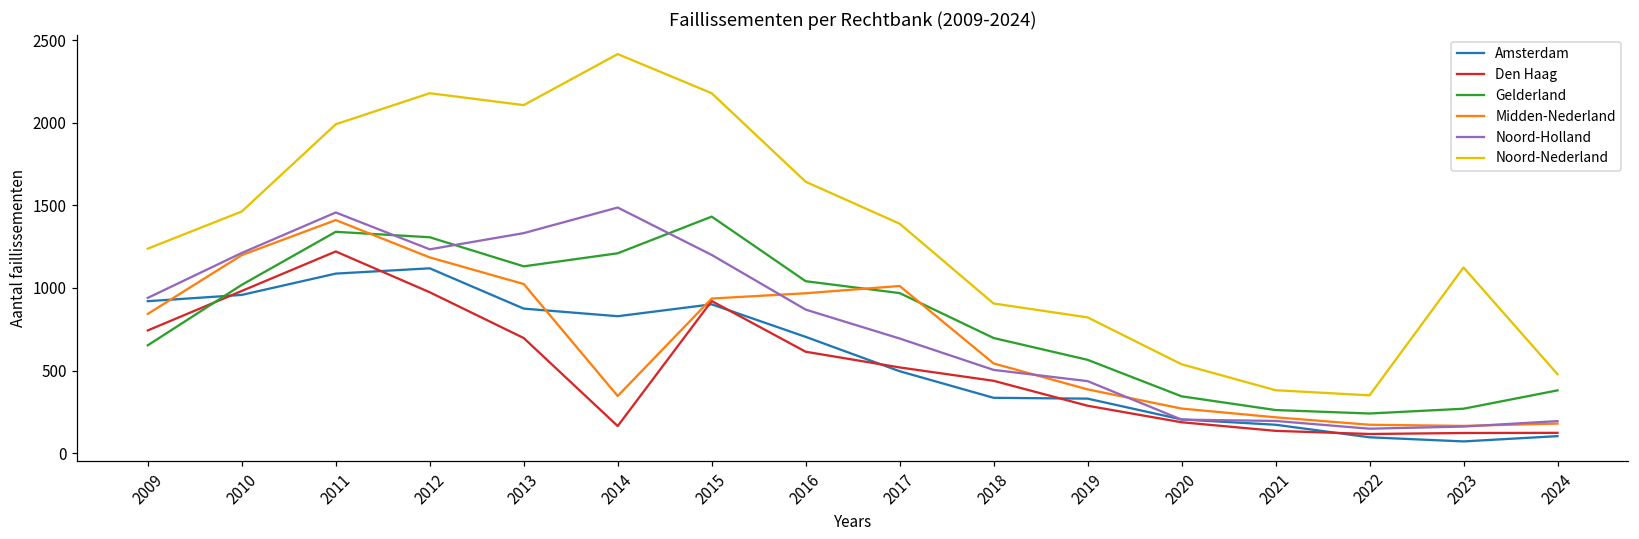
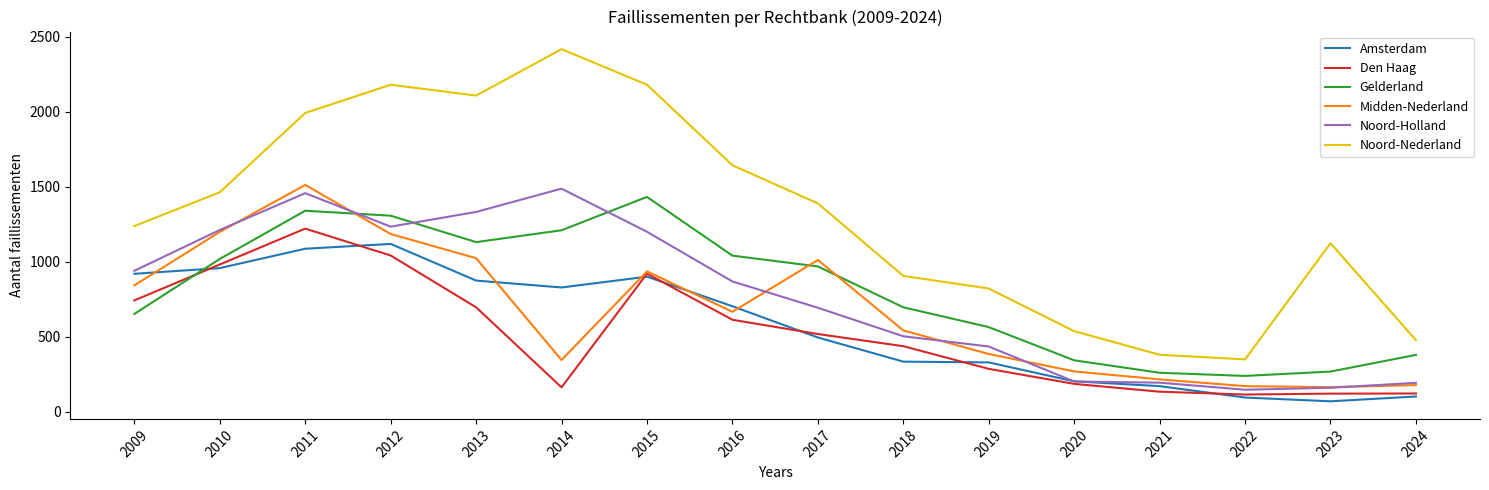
Midden-Nederland, 2011: 1410 -> 1510
Den Haag, 2012: 970 -> 1040
Midden-Nederland, 2016: 970 -> 670
